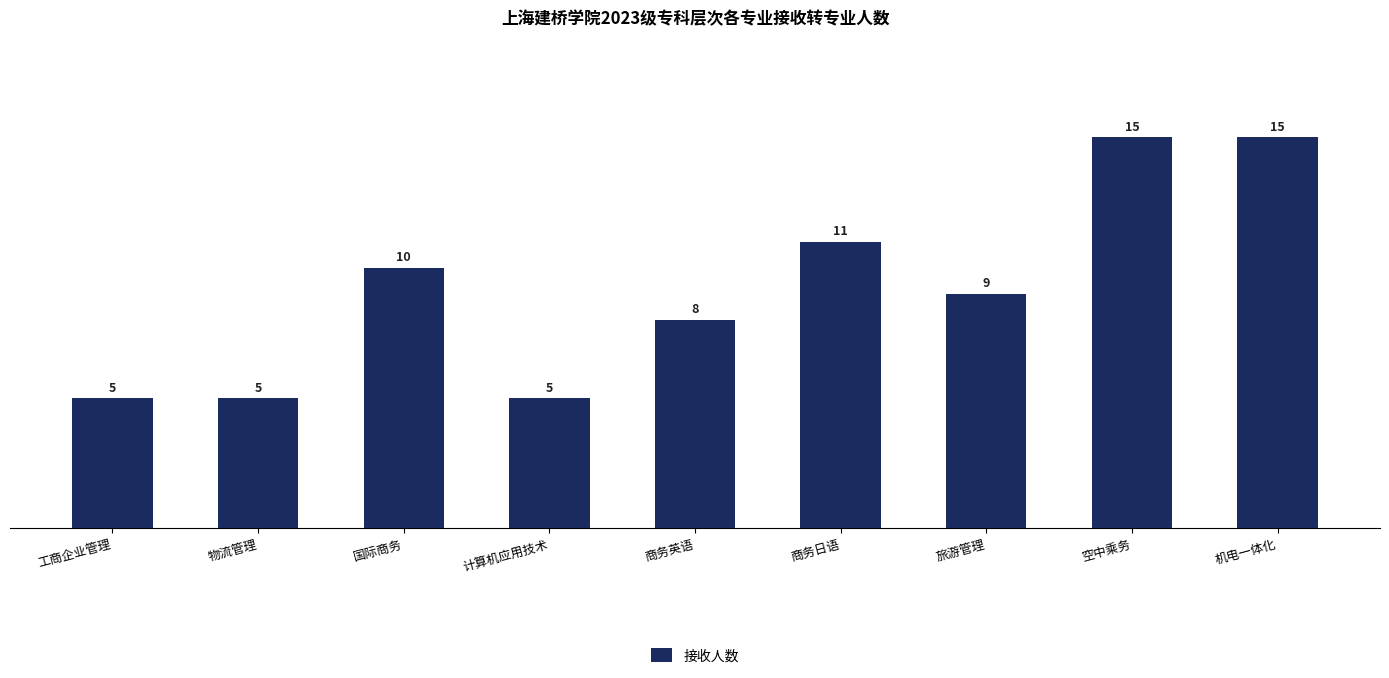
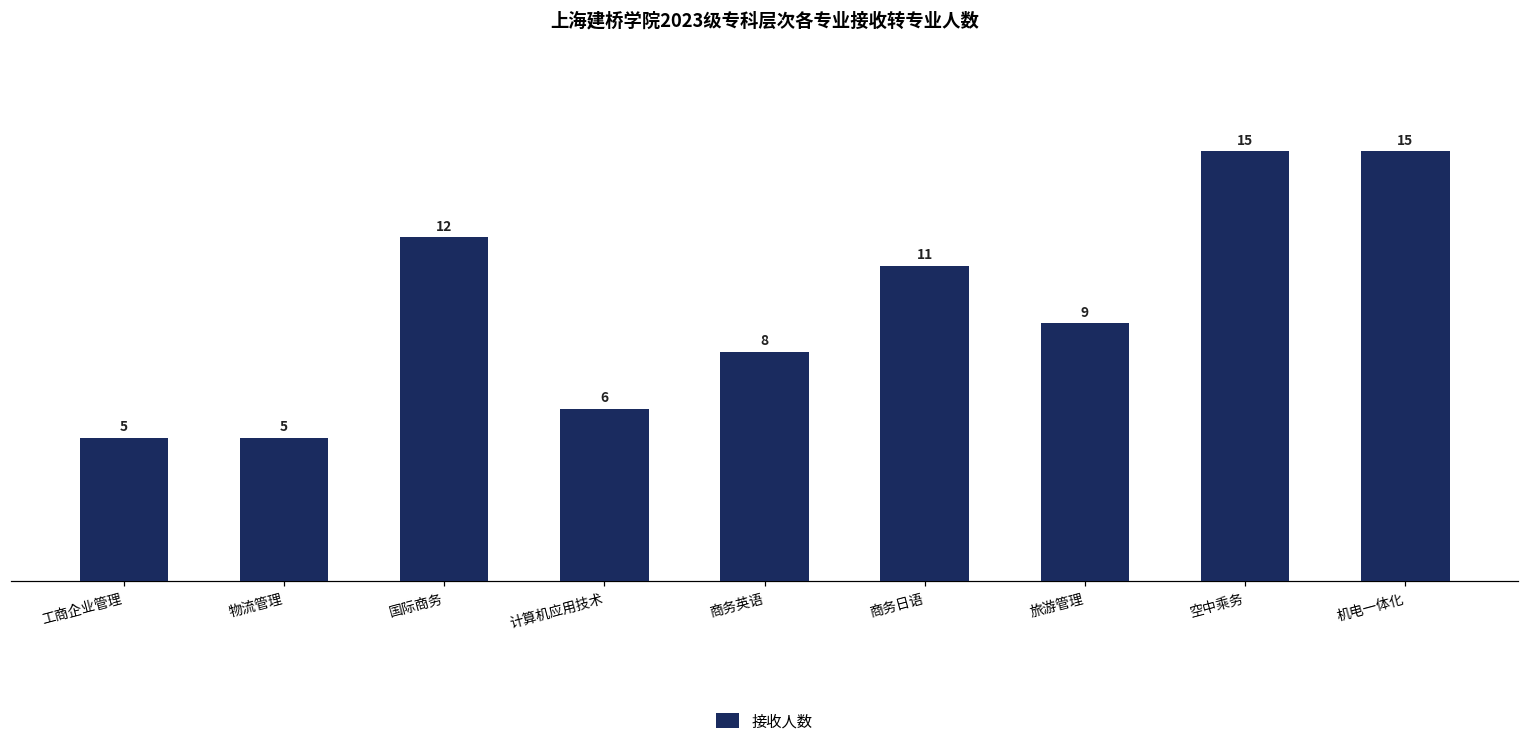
国际商务: 10 -> 12
计算机应用技术: 5 -> 6
